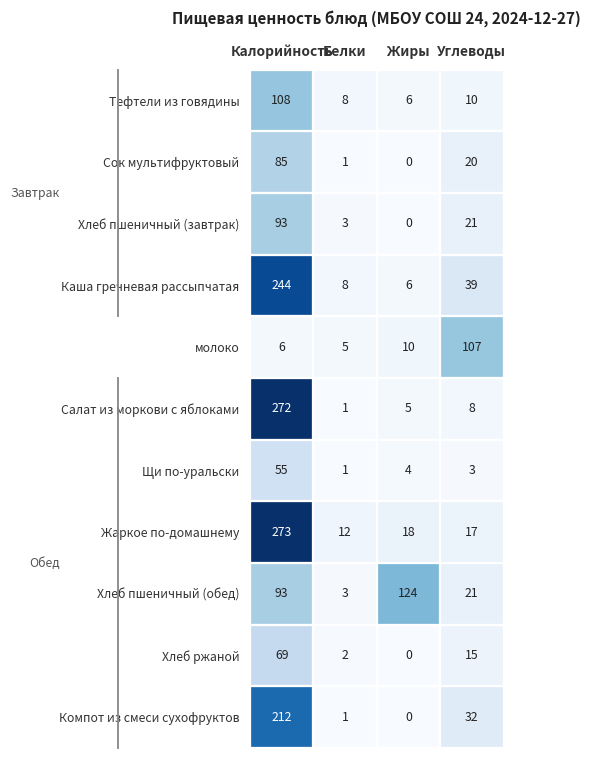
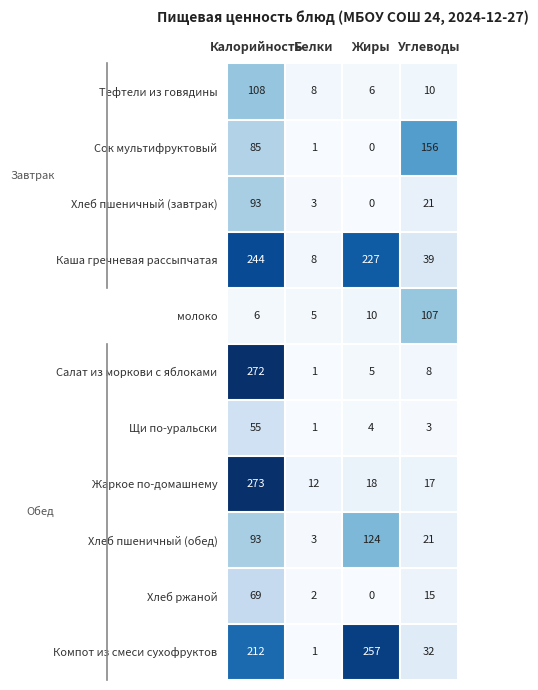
Сок мультифруктовый, Углеводы: 20 -> 156
Каша гречневая рассыпчатая, Жиры: 6 -> 227
Компот из смеси сухофруктов, Жиры: 0 -> 257
